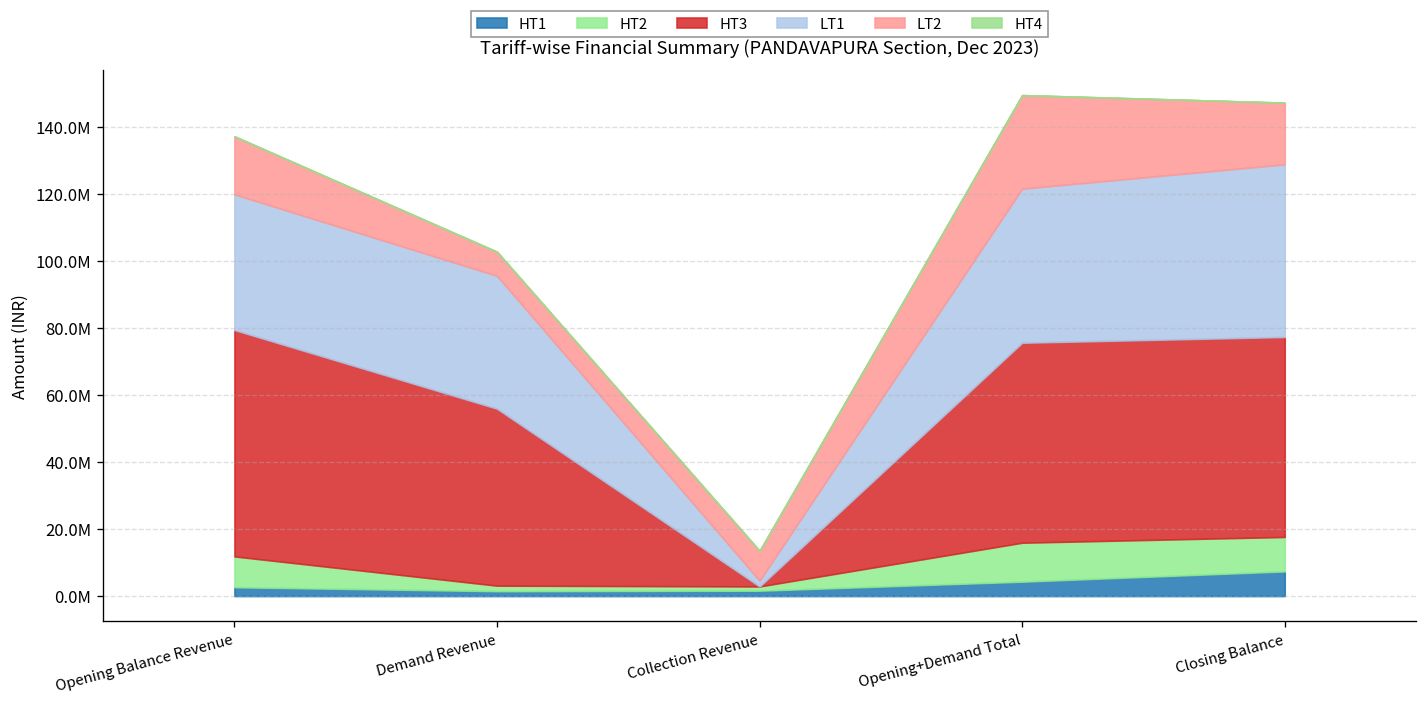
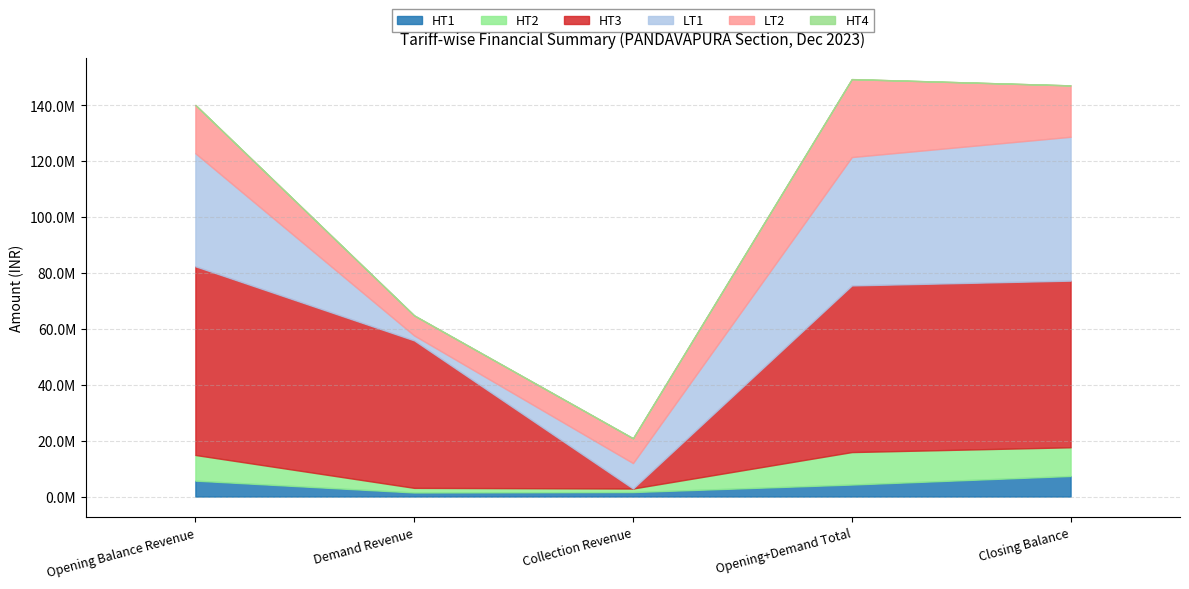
HT1, Opening Balance Revenue: 3000000 -> 6000000
LT1, Demand Revenue: 40000000 -> 2000000
LT1, Collection Revenue: 2000000 -> 9000000
